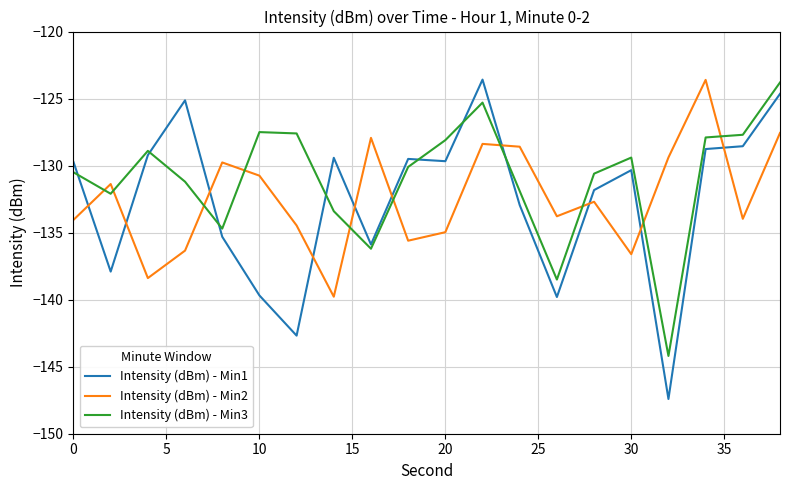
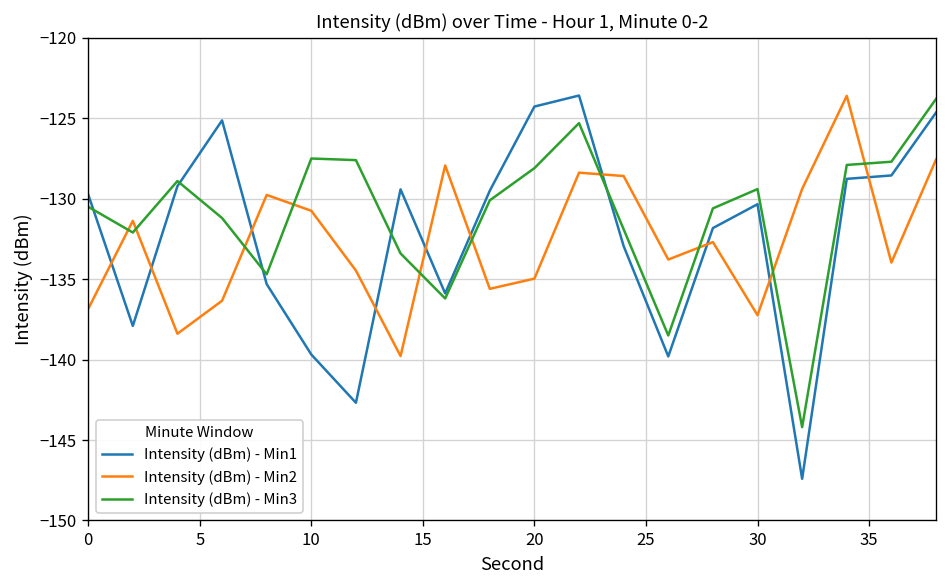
Intensity (dBm) - Min2, 0: -134.0 -> -136.8
Intensity (dBm) - Min1, 20: -129.7 -> -124.3
Intensity (dBm) - Min2, 30: -136.6 -> -137.2
